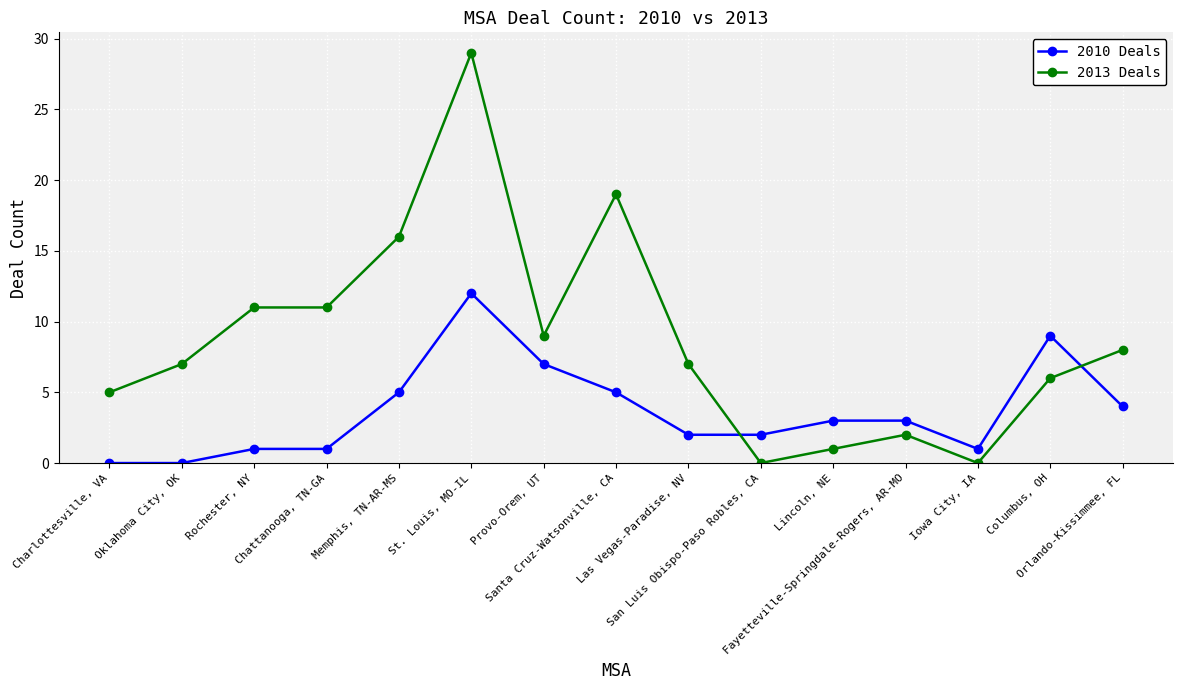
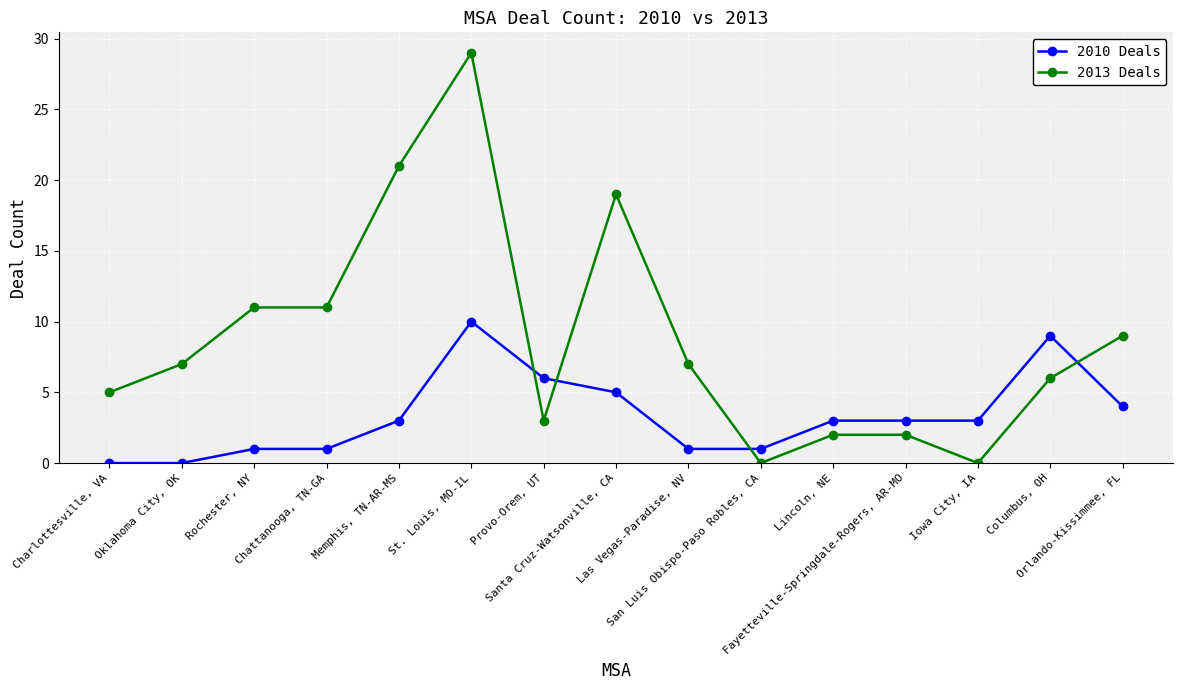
2010 Deals, Memphis, TN-AR-MS: 5 -> 3
2013 Deals, Memphis, TN-AR-MS: 16 -> 21
2010 Deals, St. Louis, MO-IL: 12 -> 10
2010 Deals, Provo-Orem, UT: 7 -> 6
2013 Deals, Provo-Orem, UT: 9 -> 3
2010 Deals, Las Vegas-Paradise, NV: 2 -> 1
2010 Deals, San Luis Obispo-Paso Robles, CA: 2 -> 1
2013 Deals, Lincoln, NE: 1 -> 2
2010 Deals, Iowa City, IA: 1 -> 3
2013 Deals, Orlando-Kissimmee, FL: 8 -> 9
